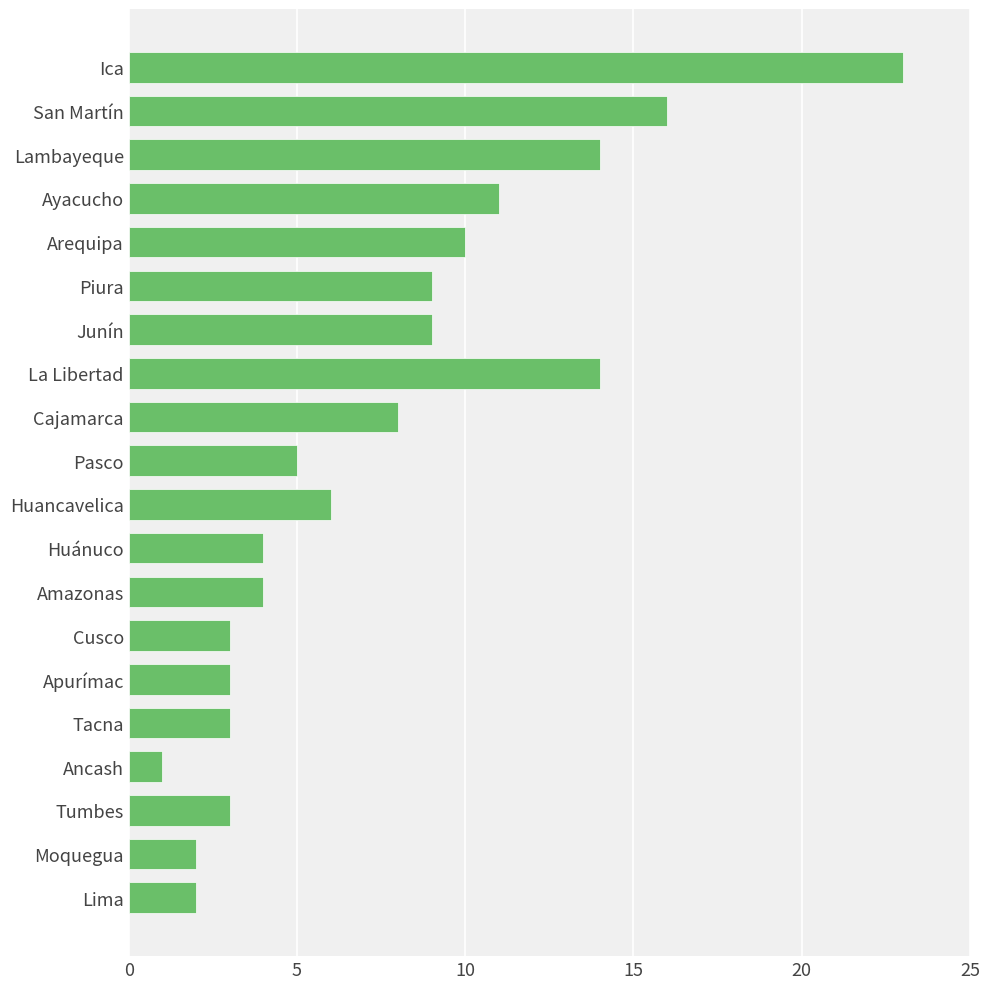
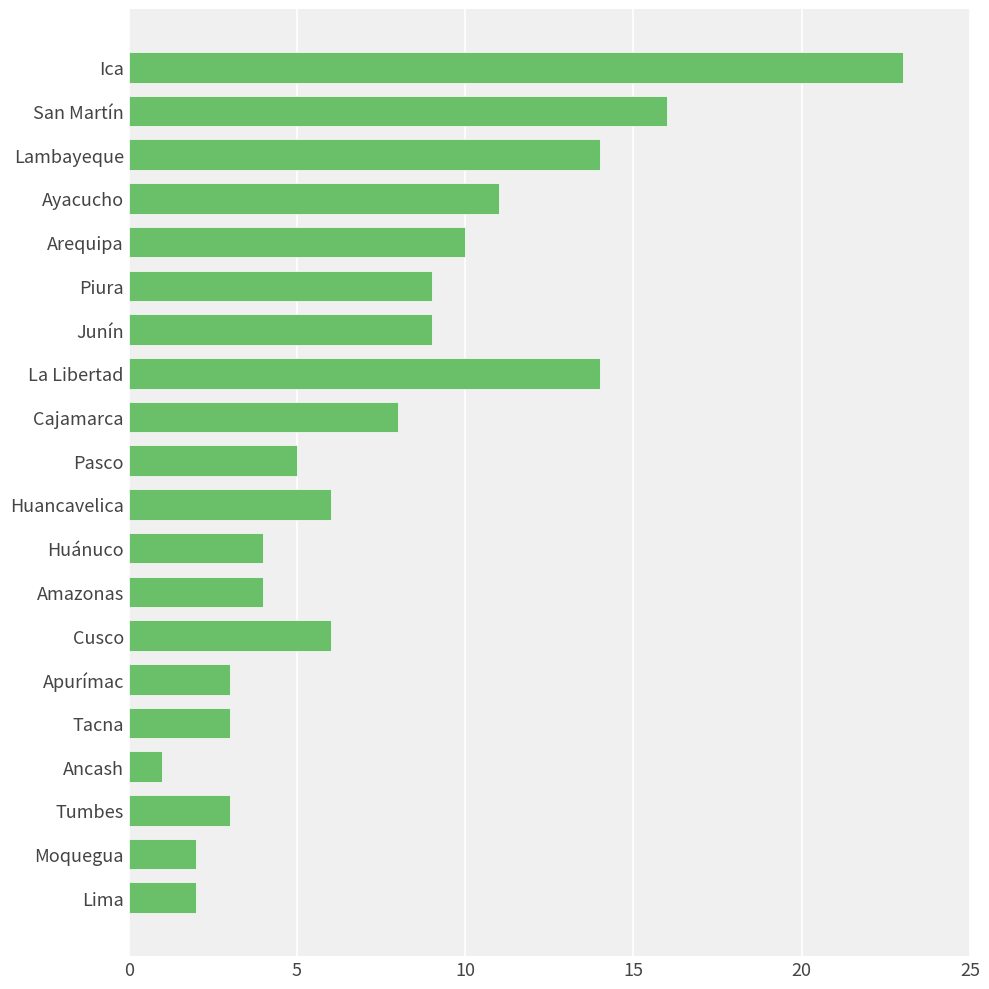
Cusco: 3 -> 6
